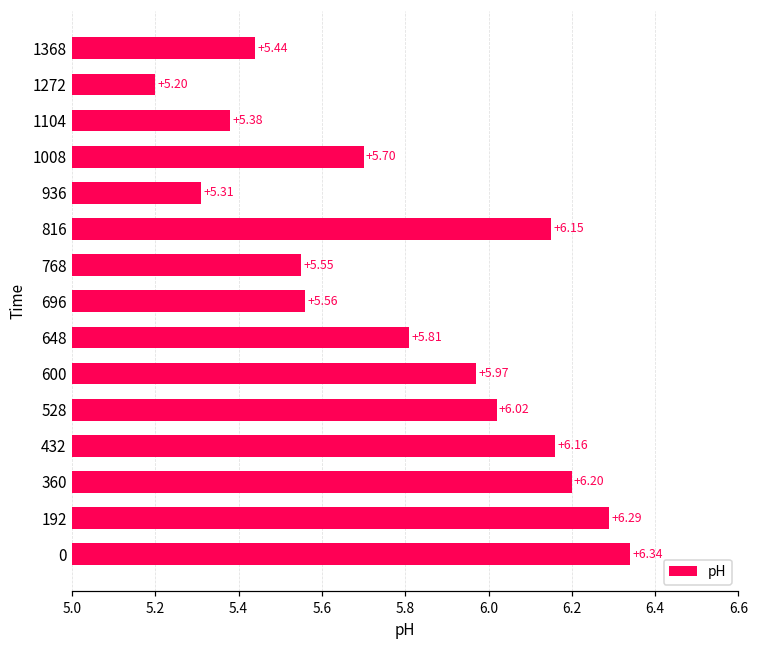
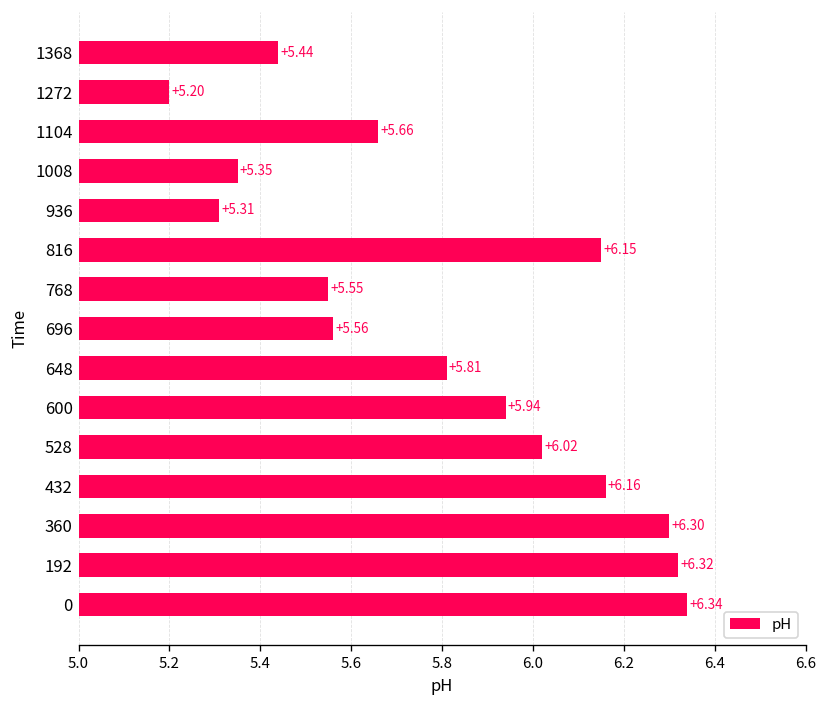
1104: +5.38 -> +5.66
1008: +5.70 -> +5.35
600: +5.97 -> +5.94
360: +6.20 -> +6.30
192: +6.29 -> +6.32
